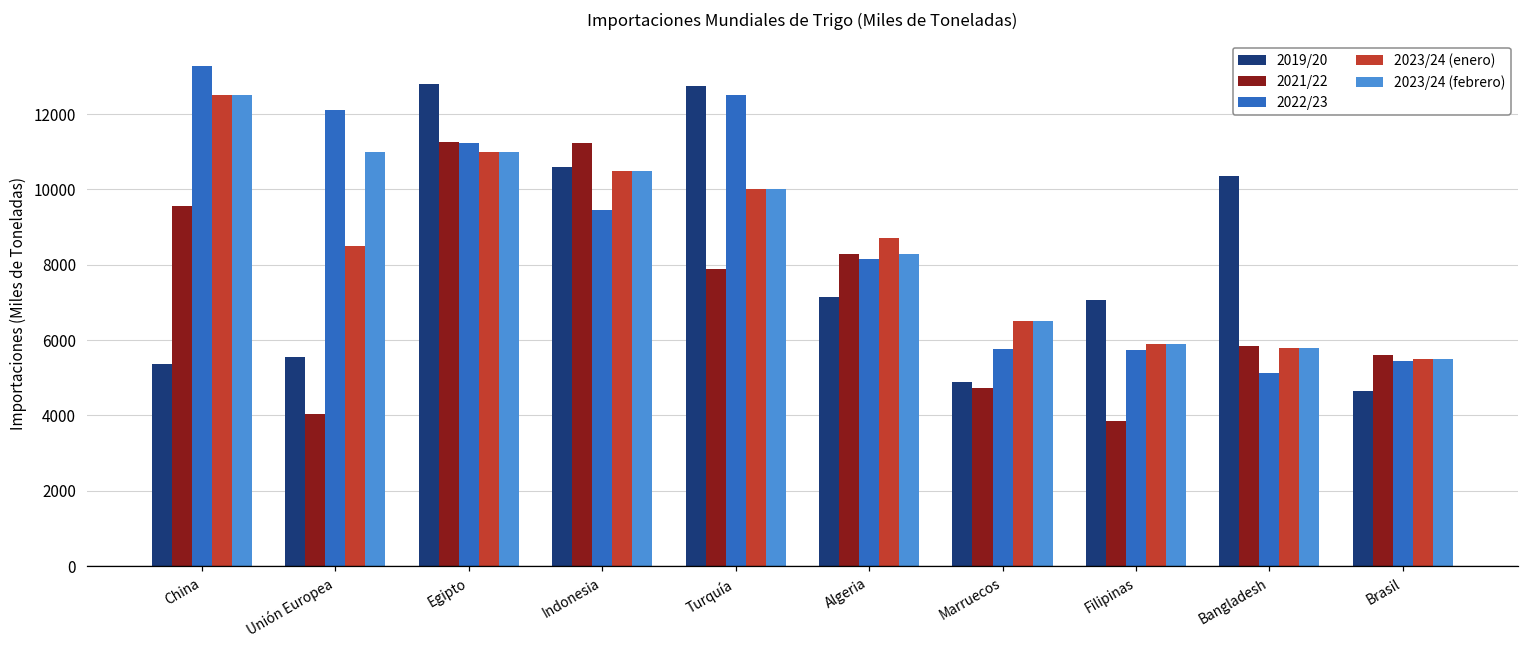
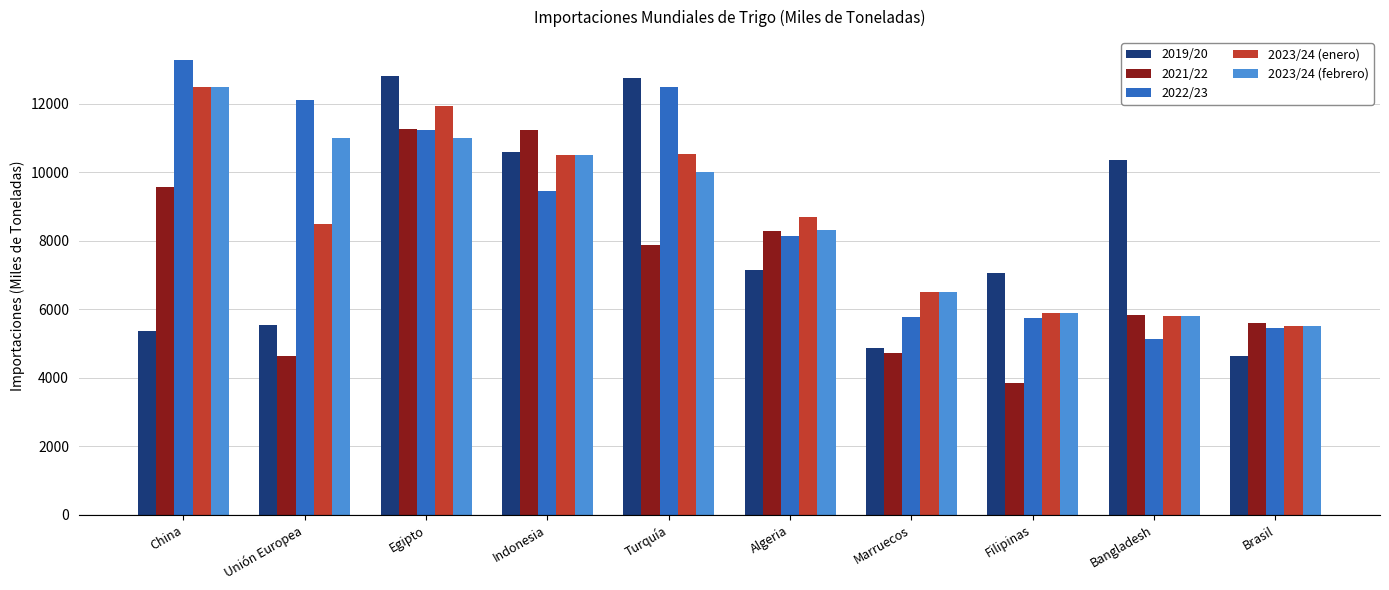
2021/22, Unión Europea: 4000 -> 4600
2023/24 (enero), Egipto: 11000 -> 11900
2023/24 (enero), Turquía: 10000 -> 10500
